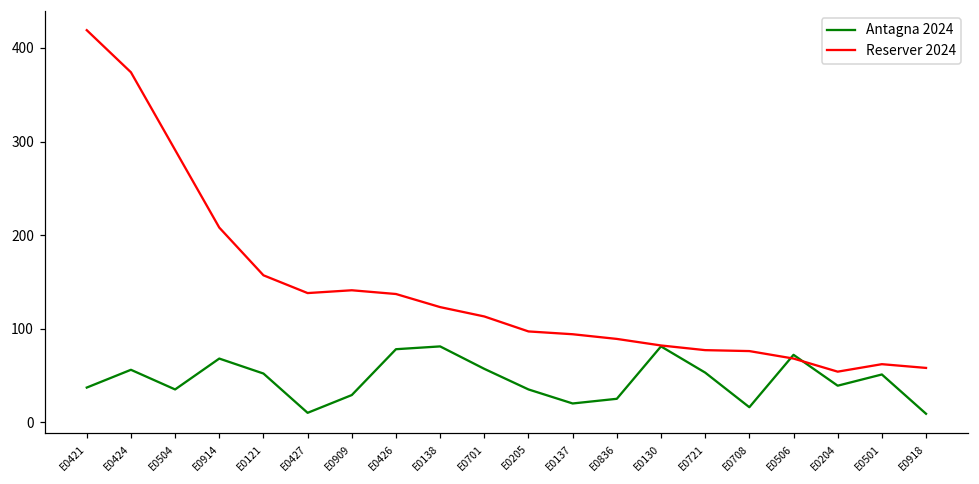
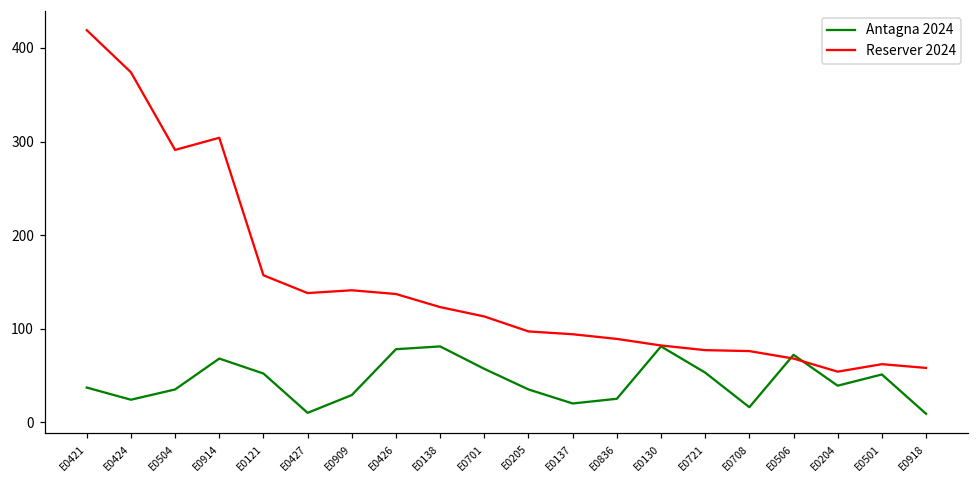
Antagna 2024, E0424: 60 -> 20
Reserver 2024, E0914: 210 -> 300
